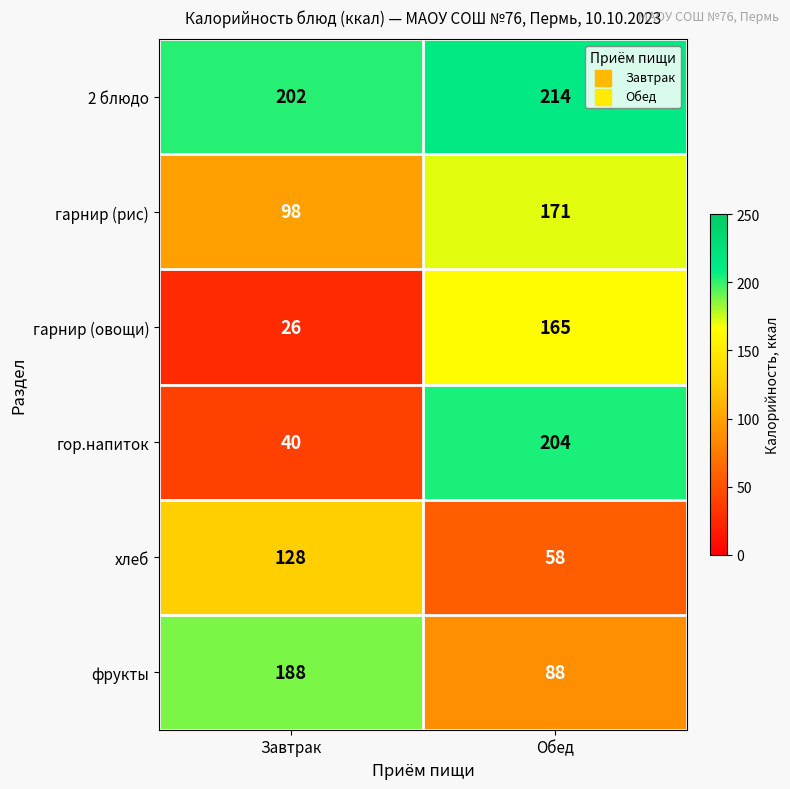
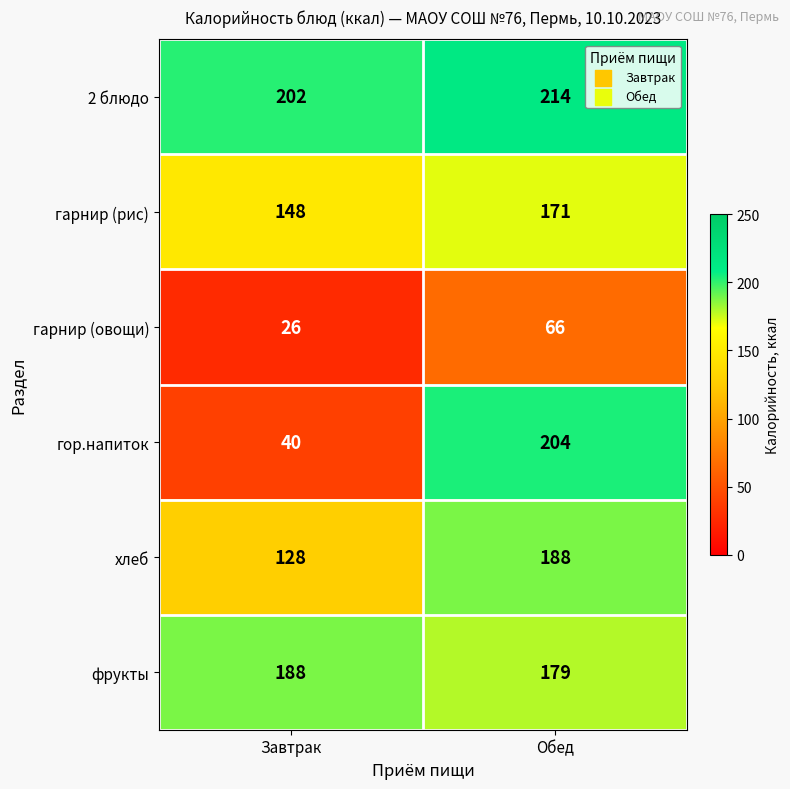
гарнир (рис), Завтрак: 98 -> 148
гарнир (овощи), Обед: 165 -> 66
хлеб, Обед: 58 -> 188
фрукты, Обед: 88 -> 179
